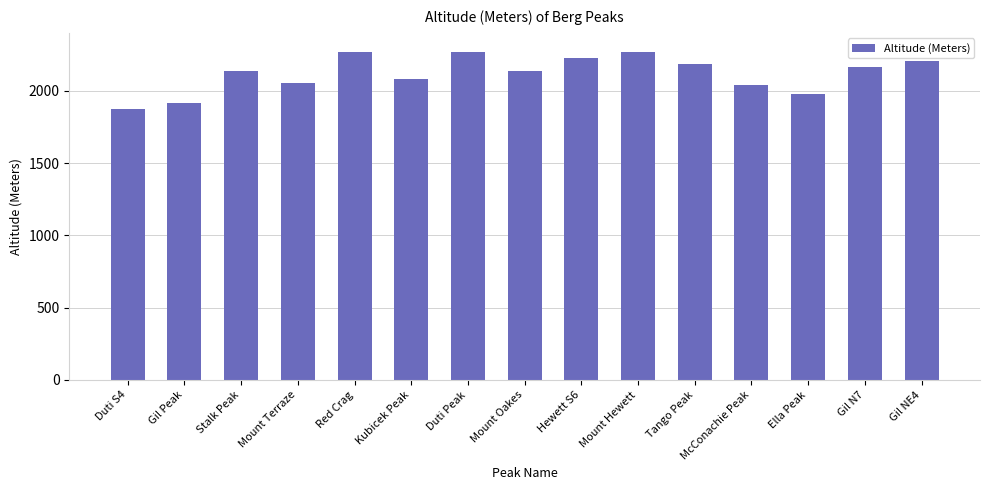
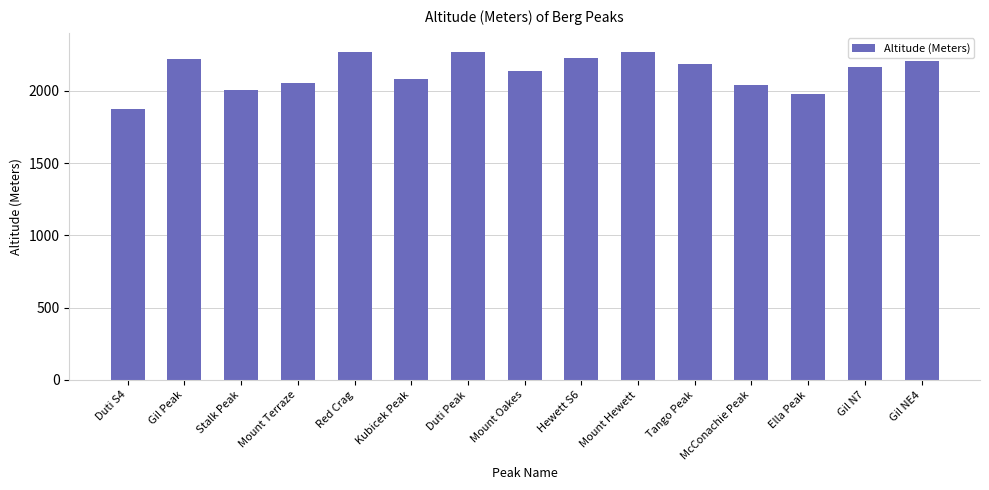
Gil Peak: 1920 -> 2220
Stalk Peak: 2130 -> 2000
